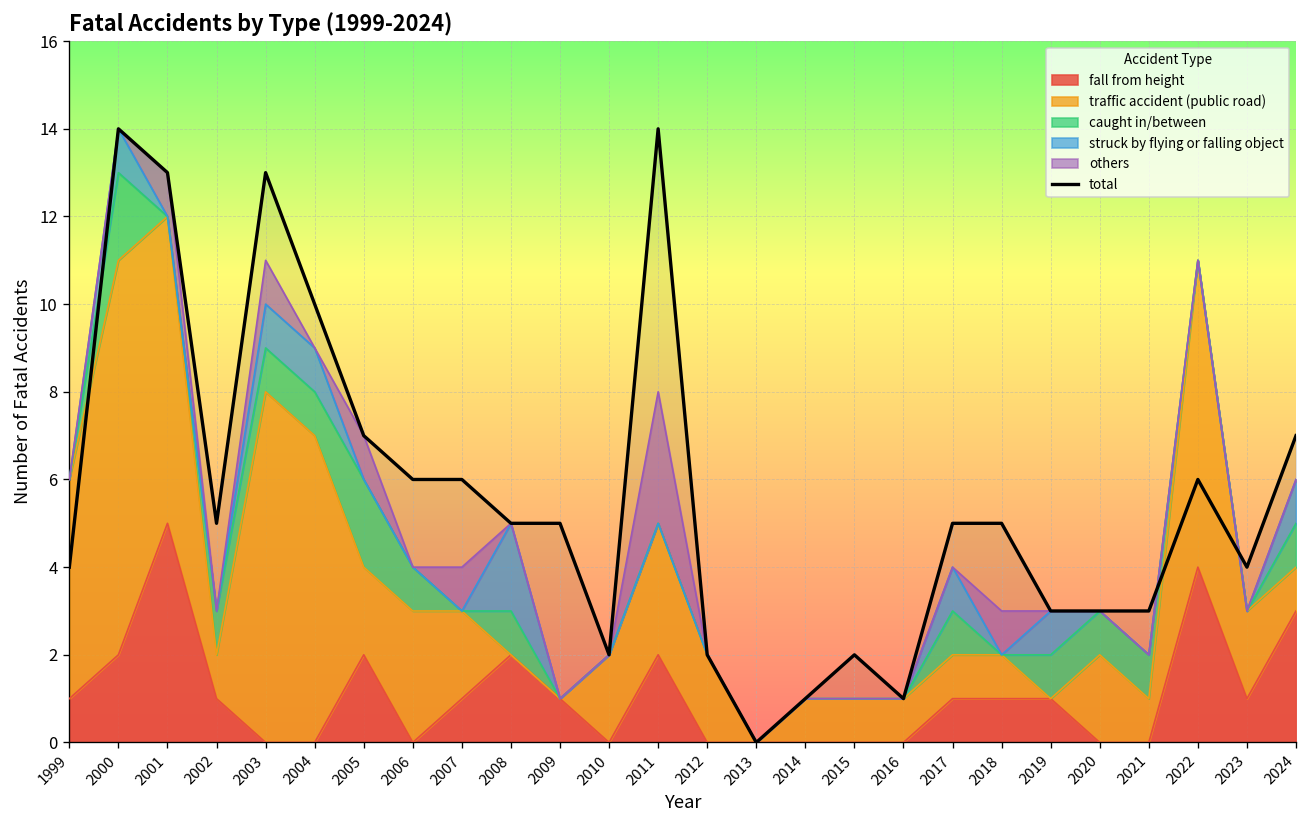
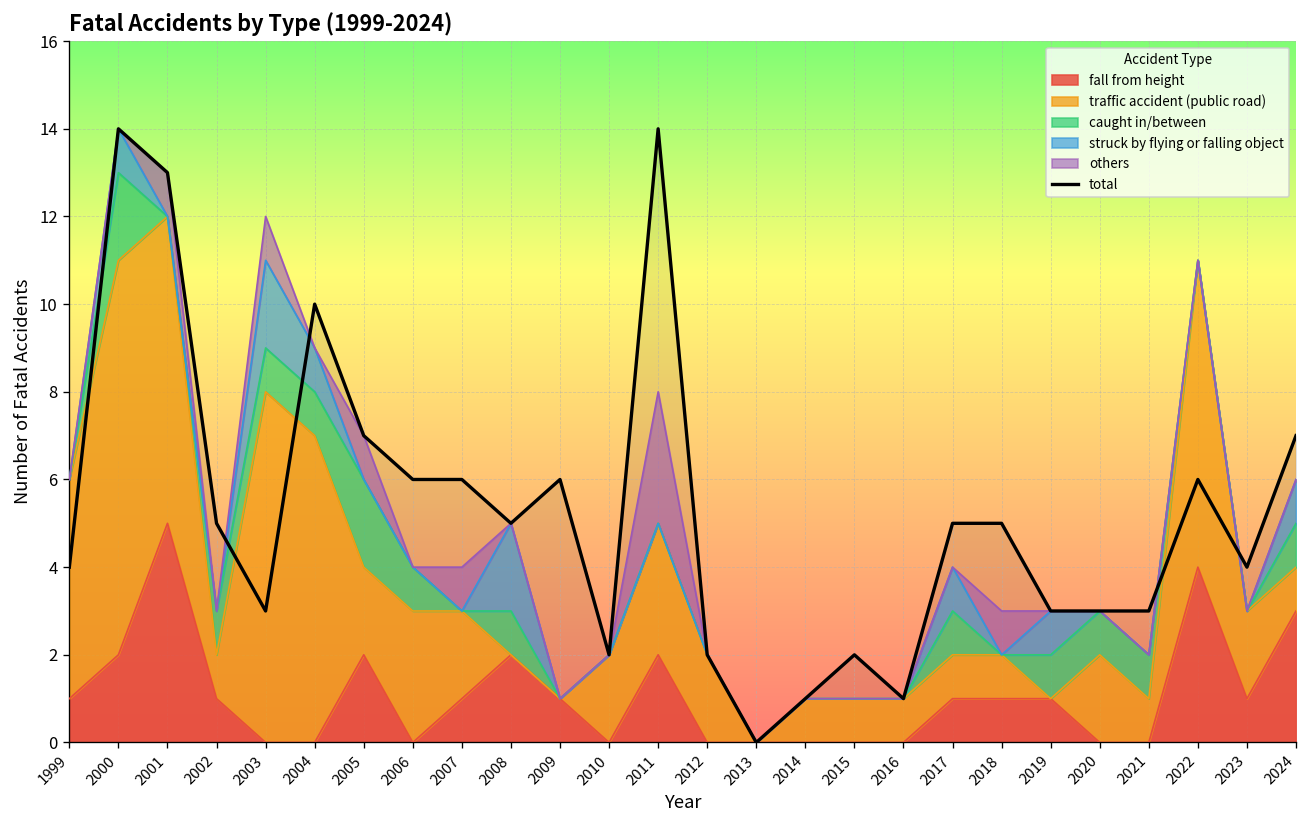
struck by flying or falling object, 2003: 1 -> 2
total, 2003: 13 -> 3
total, 2009: 5 -> 6
